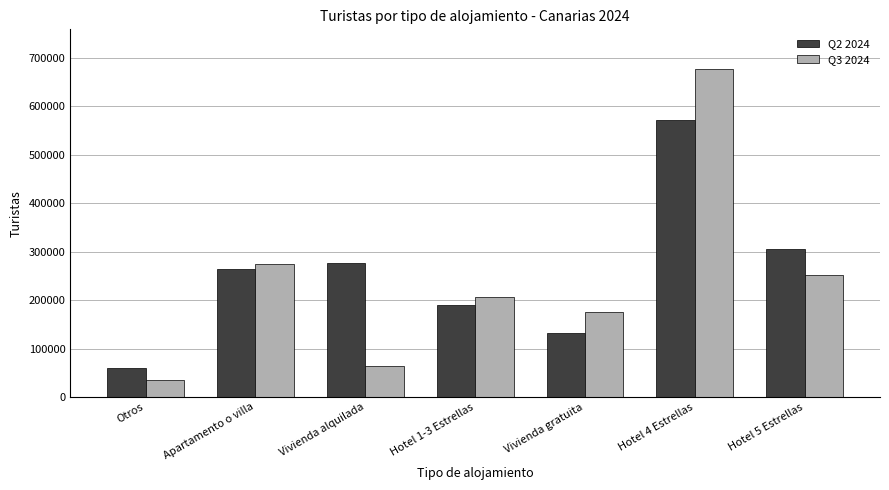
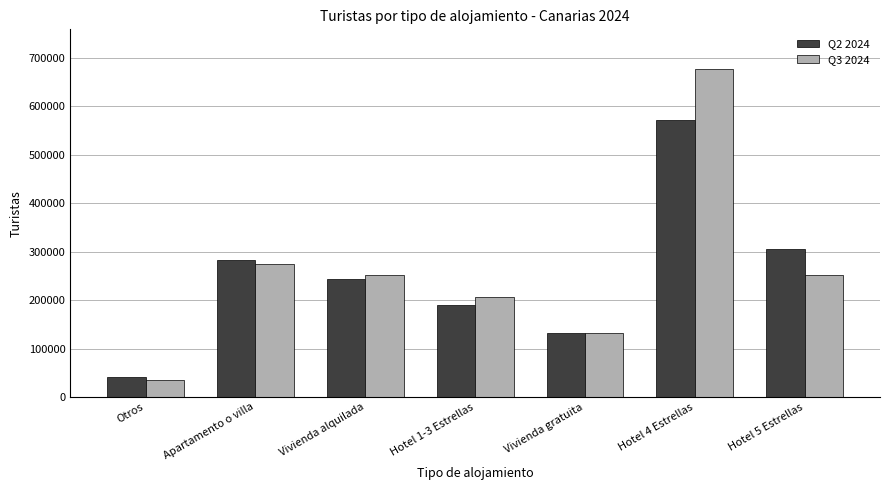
Q2 2024, Otros: 60000 -> 40000
Q2 2024, Apartamento o villa: 260000 -> 280000
Q2 2024, Vivienda alquilada: 280000 -> 240000
Q3 2024, Vivienda alquilada: 60000 -> 250000
Q3 2024, Vivienda gratuita: 180000 -> 130000
